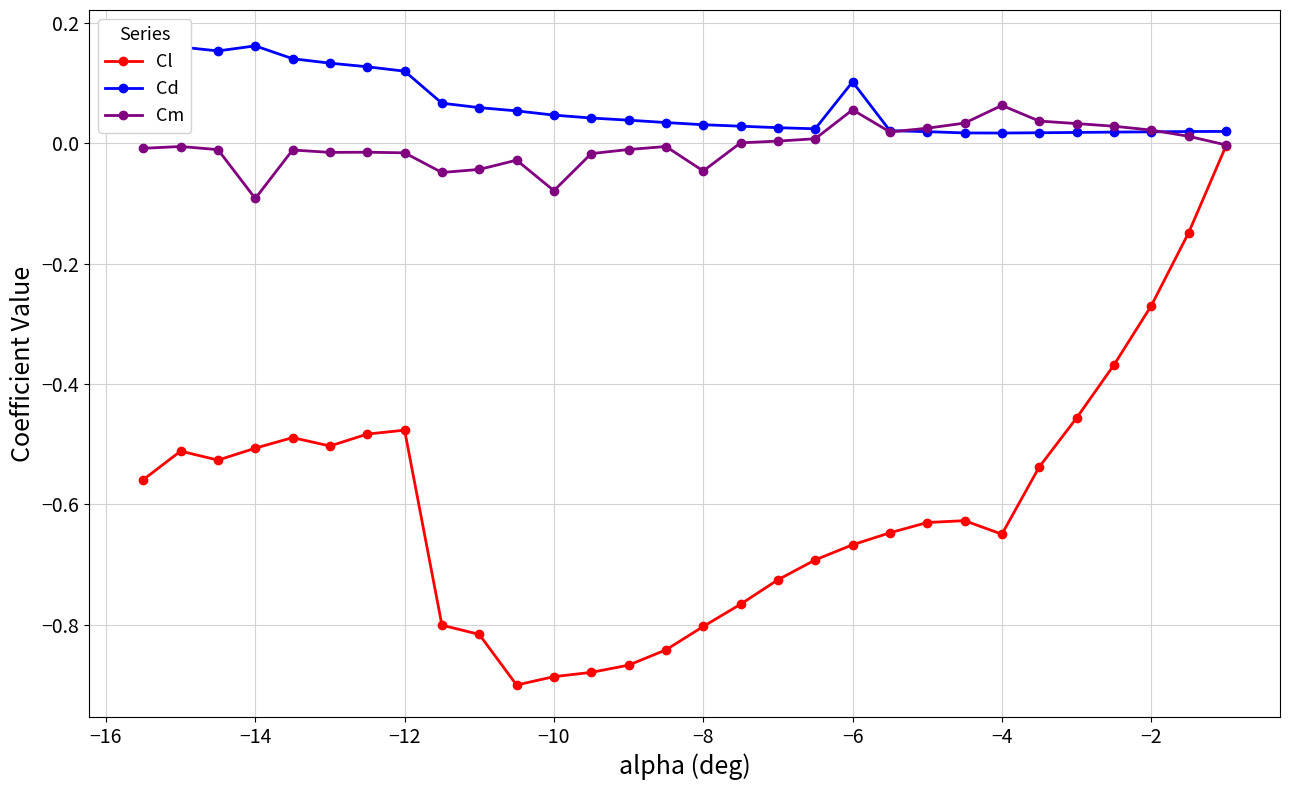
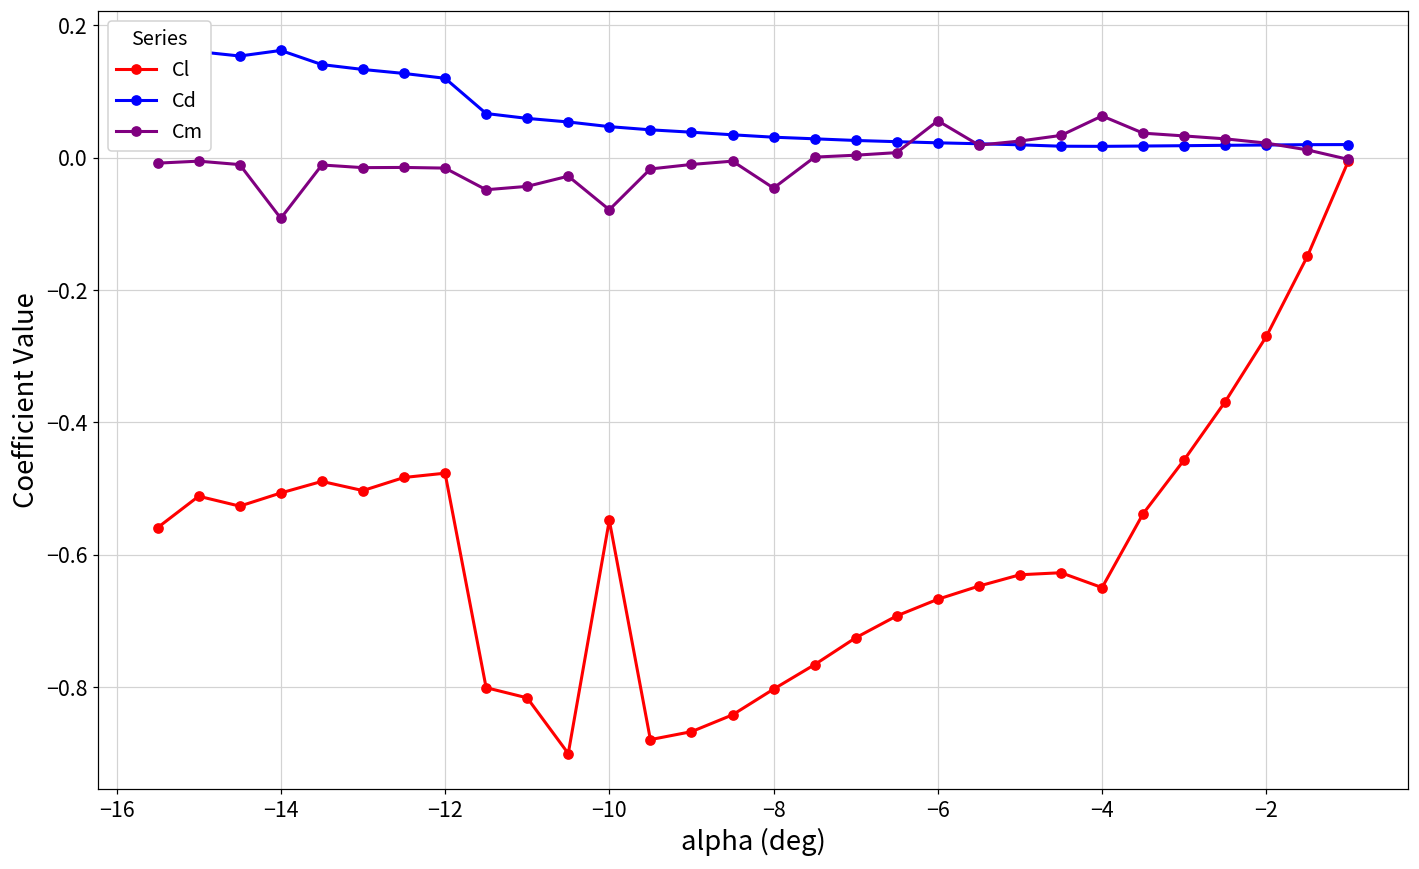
Cl, −10: -0.89 -> -0.55
Cd, −6: 0.10 -> 0.02
